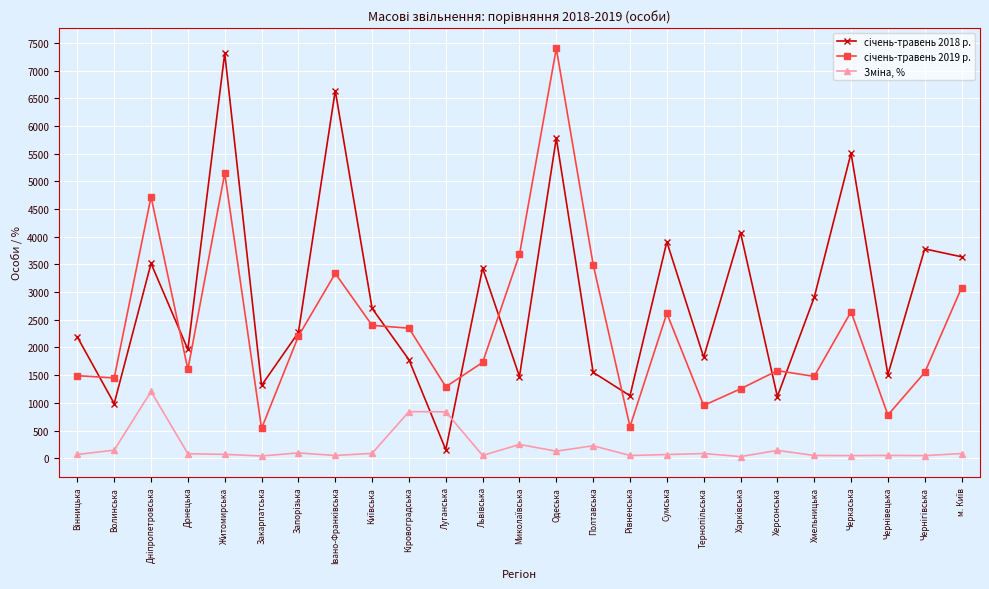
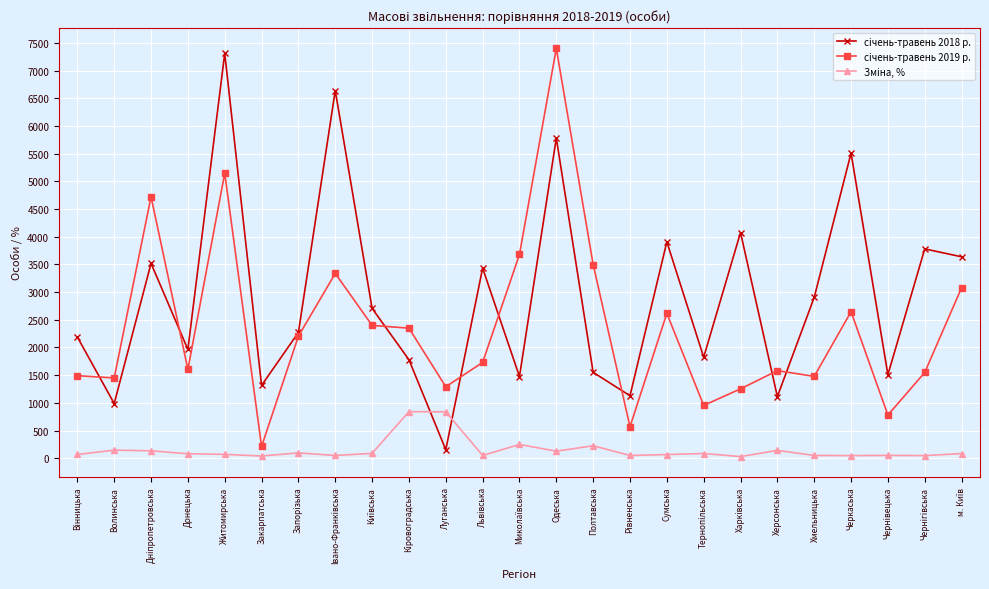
Зміна, %, Дніпропетровська: 1200 -> 100
січень-травень 2019 р., Закарпатська: 500 -> 200
